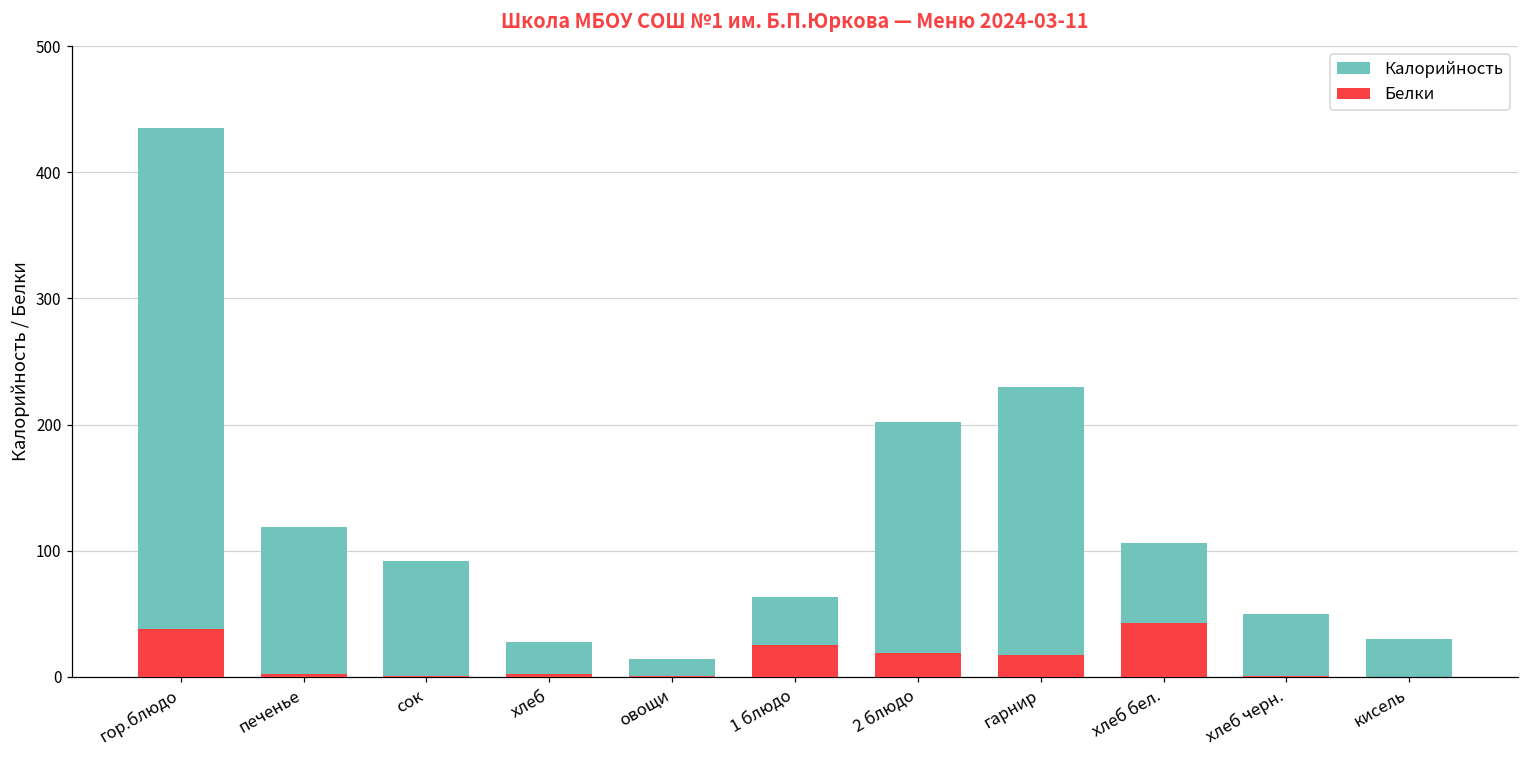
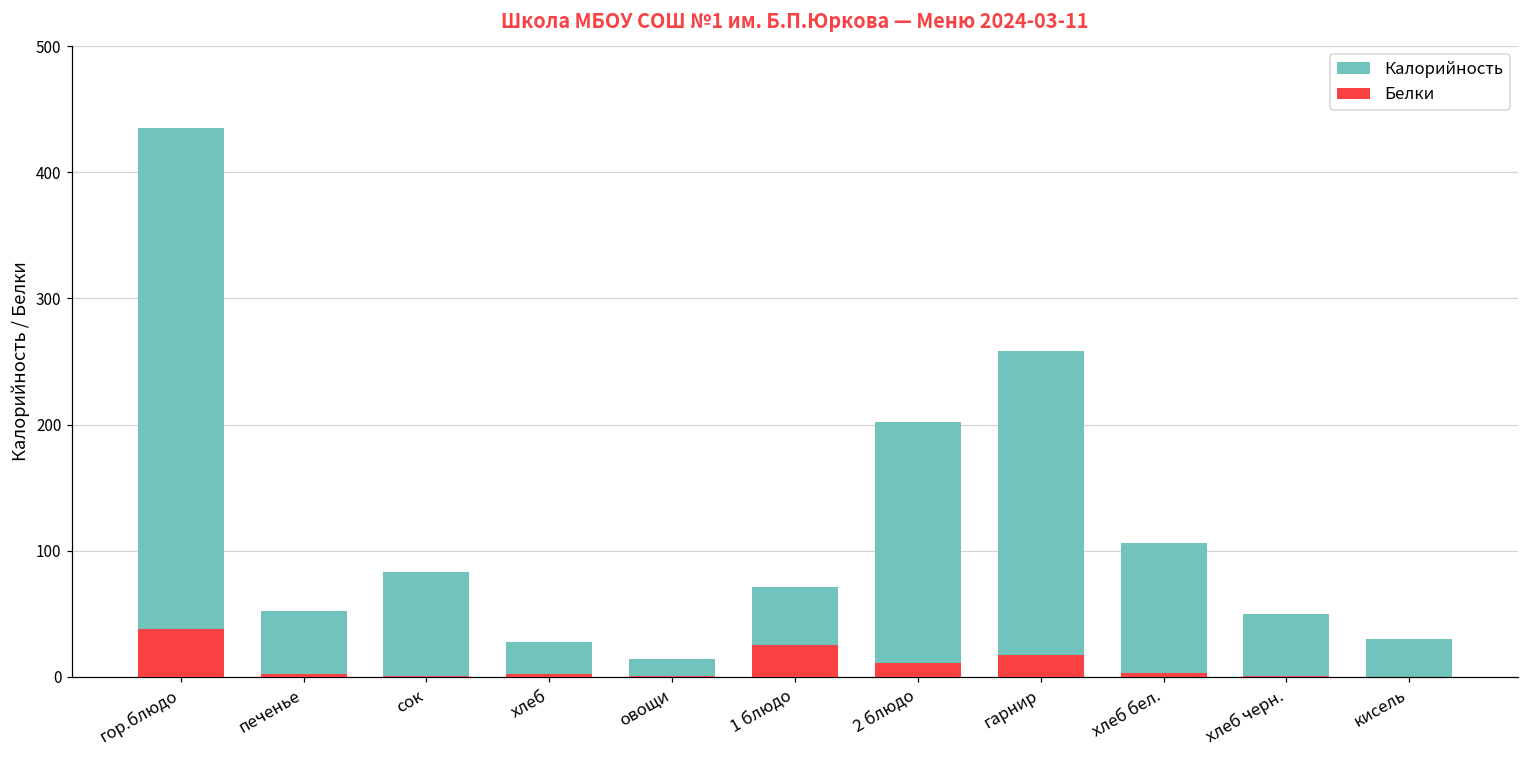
Калорийность, печенье: 119 -> 52
Калорийность, сок: 92 -> 83
Калорийность, 1 блюдо: 63 -> 71
Белки, 2 блюдо: 19 -> 11
Калорийность, гарнир: 230 -> 258
Белки, хлеб бел.: 43 -> 3
